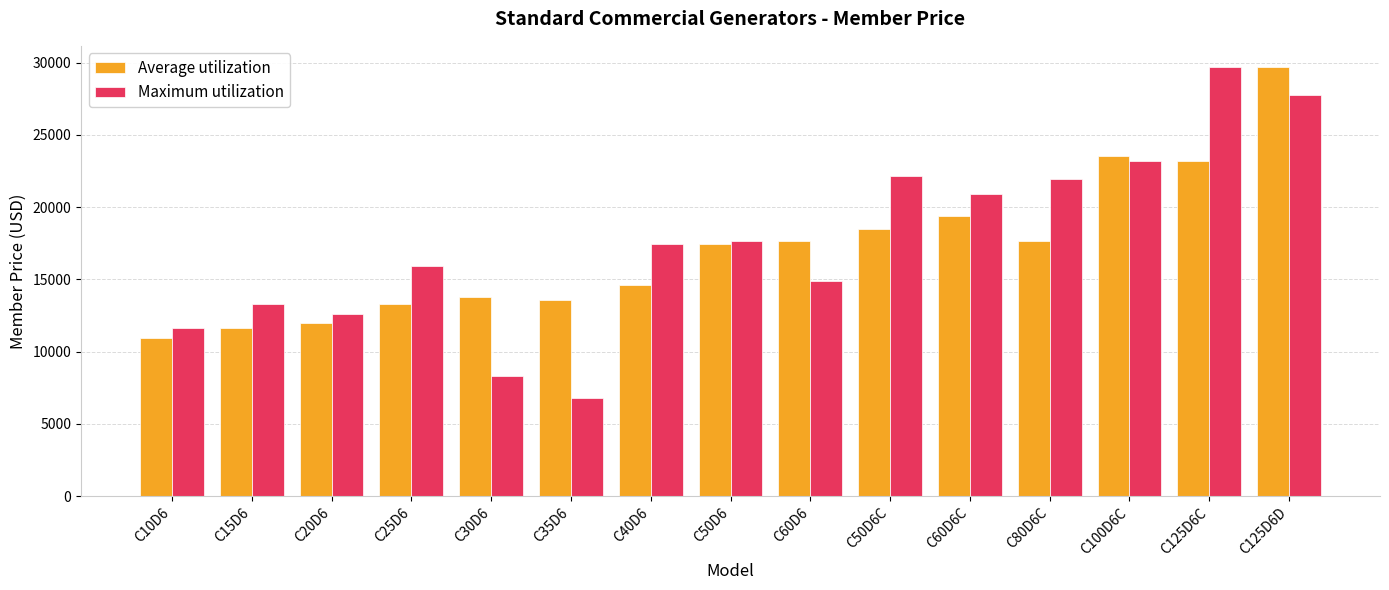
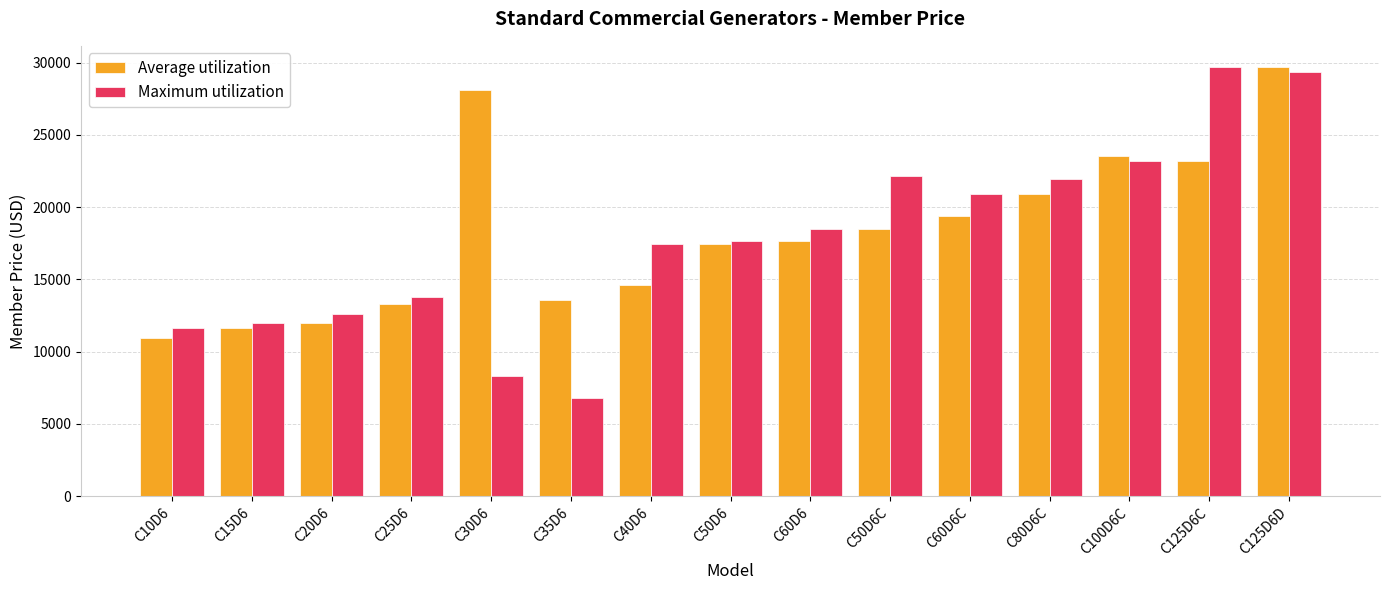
Maximum utilization, C15D6: 13300 -> 12000
Maximum utilization, C25D6: 15900 -> 13800
Average utilization, C30D6: 13800 -> 28100
Maximum utilization, C60D6: 14900 -> 18500
Average utilization, C80D6C: 17700 -> 20900
Maximum utilization, C125D6D: 27800 -> 29400
